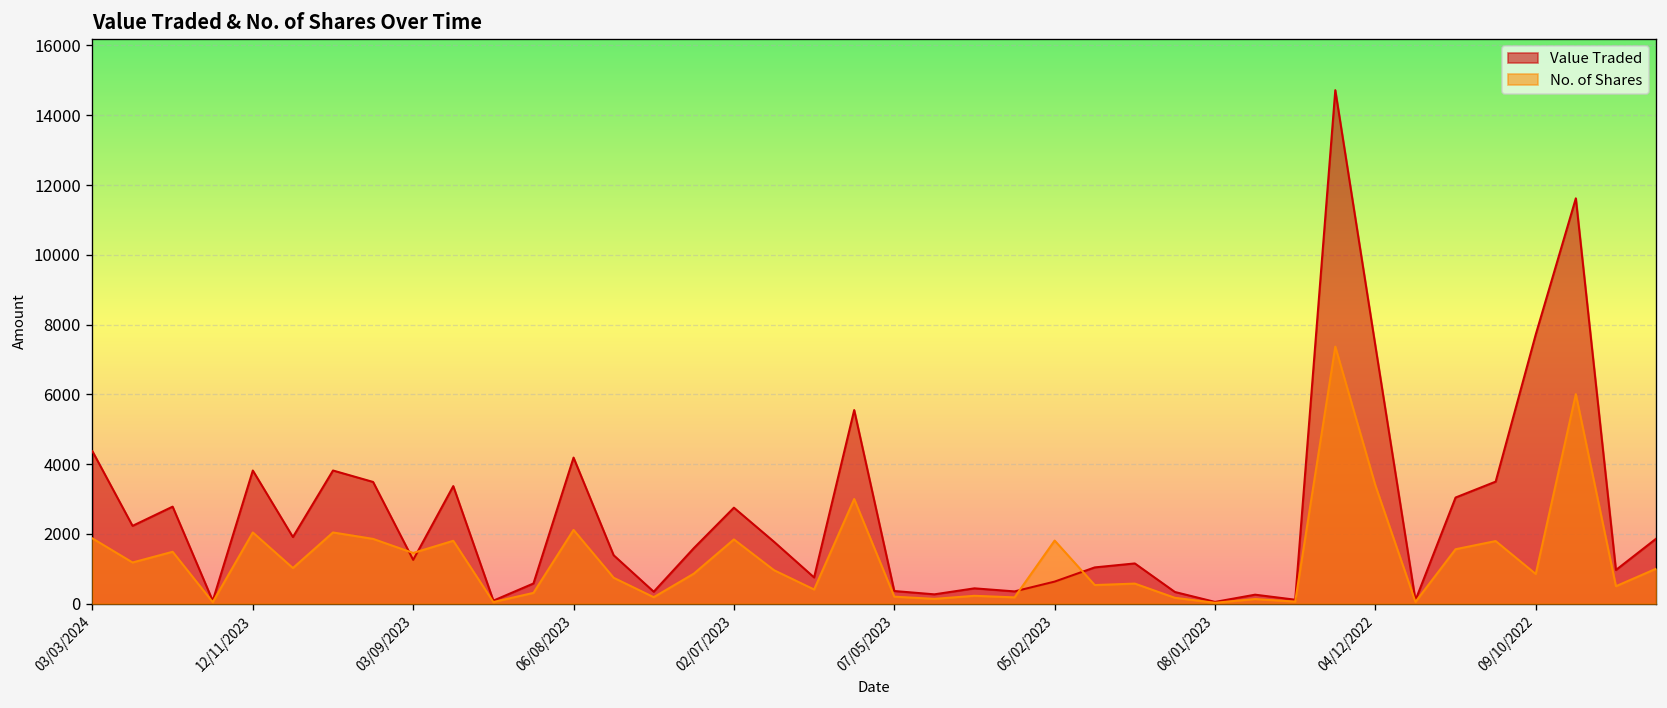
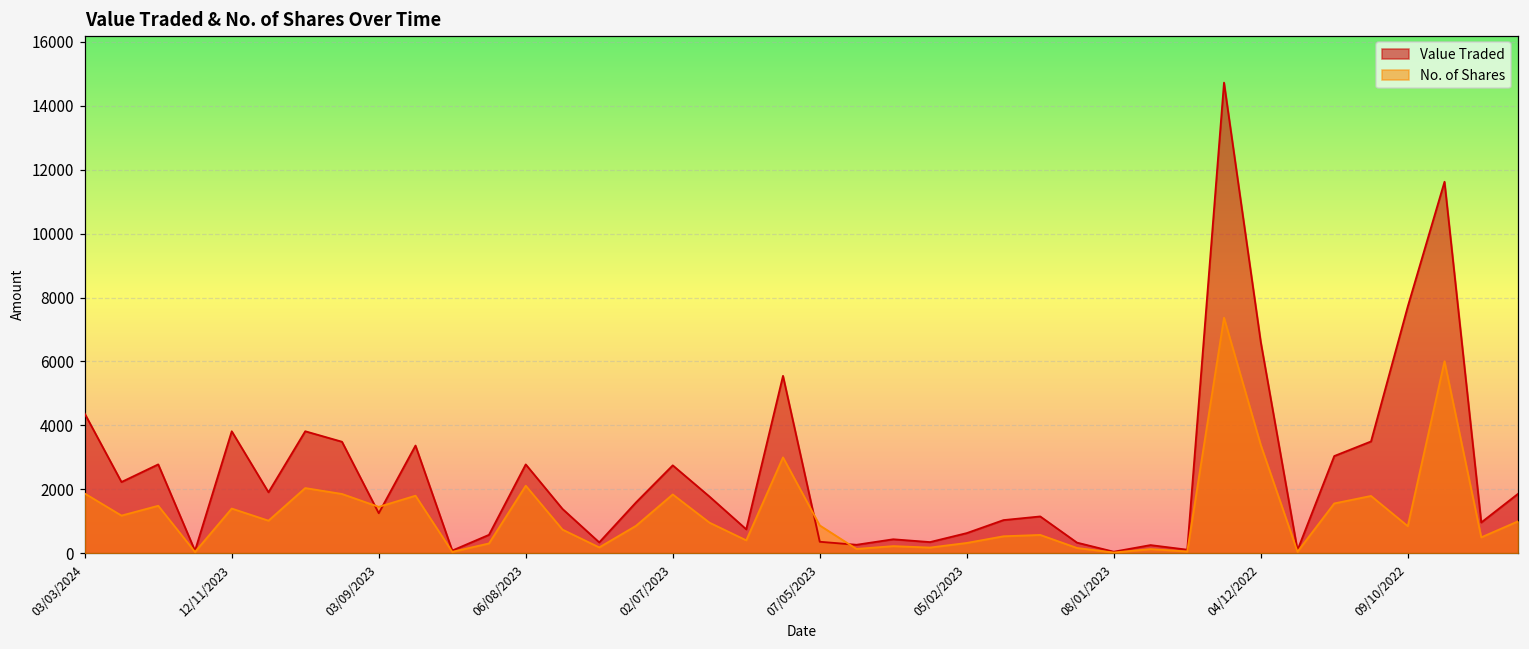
No. of Shares, 12/11/2023: 2000 -> 1400
Value Traded, 06/08/2023: 4200 -> 2800
No. of Shares, 07/05/2023: 200 -> 900
No. of Shares, 05/02/2023: 1800 -> 300
Value Traded, 04/12/2022: 7400 -> 6600
